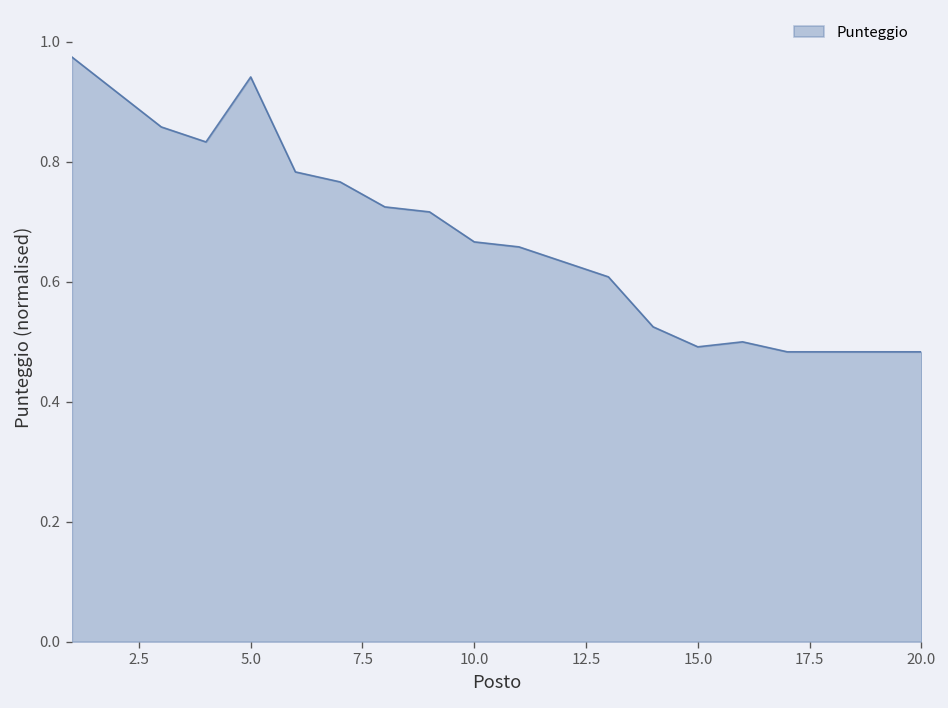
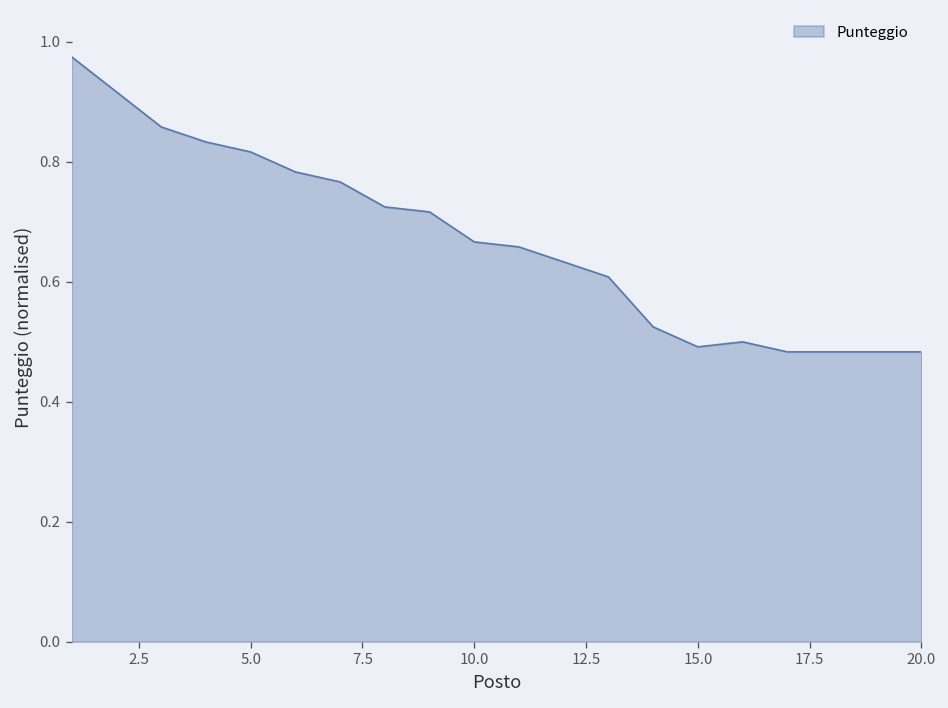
5.0: 0.94 -> 0.82
